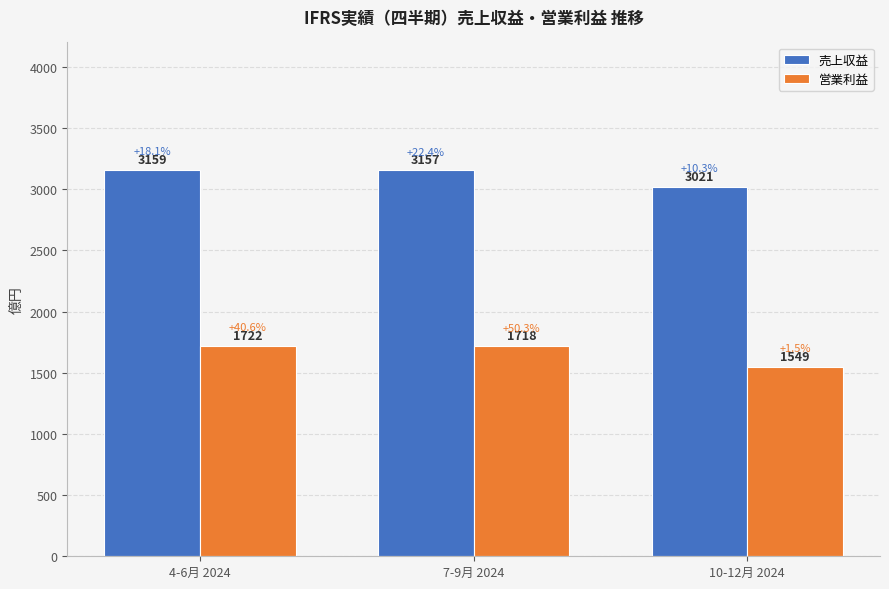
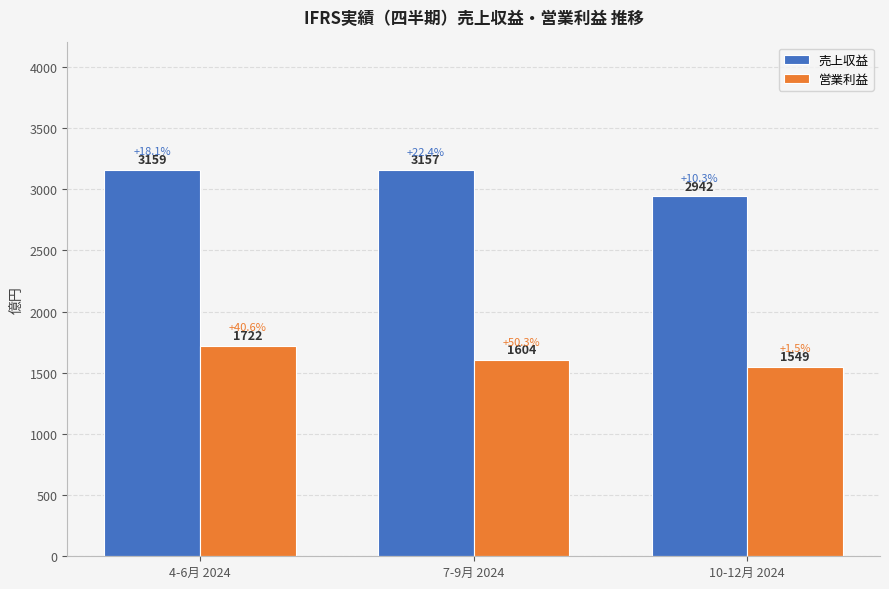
営業利益, 7-9月 2024: 1718 -> 1604
売上収益, 10-12月 2024: 3021 -> 2942
